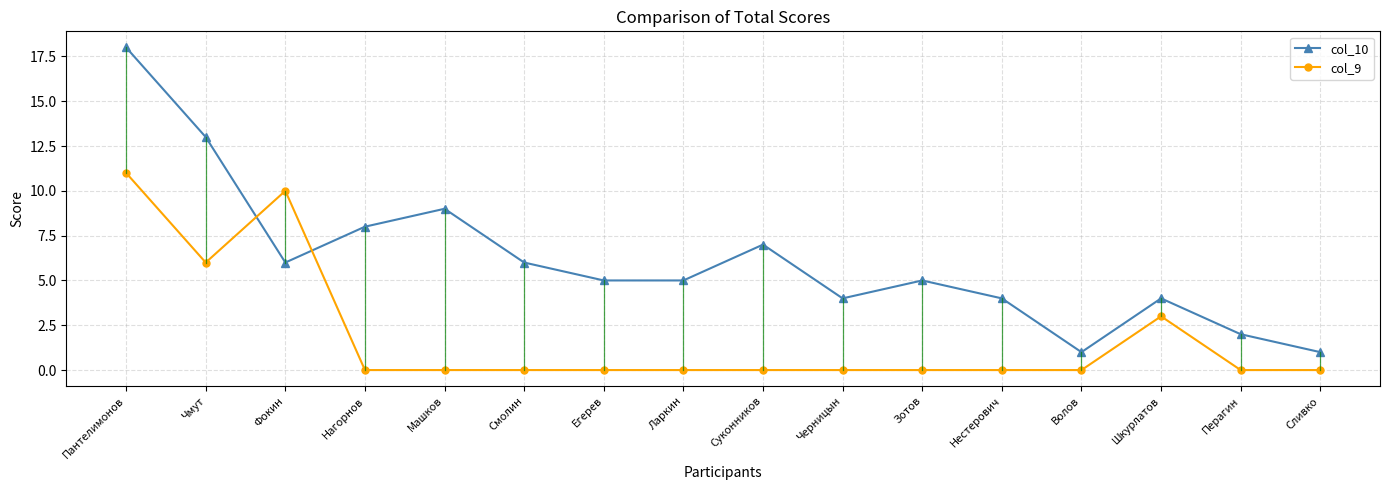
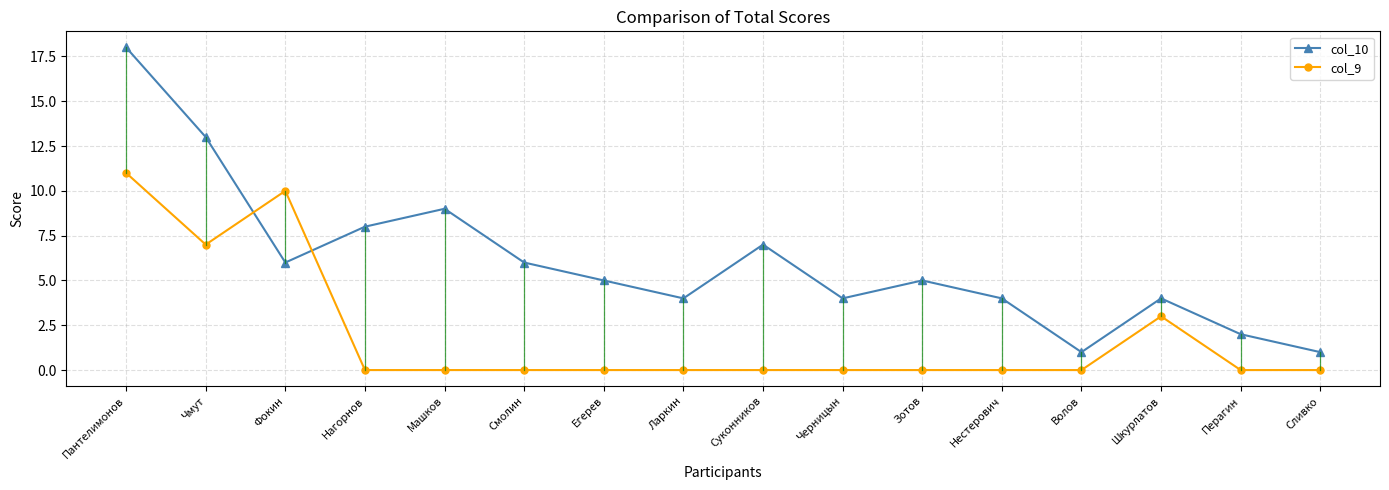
col_9, Чмут: 6 -> 7
col_10, Ларкин: 5 -> 4
